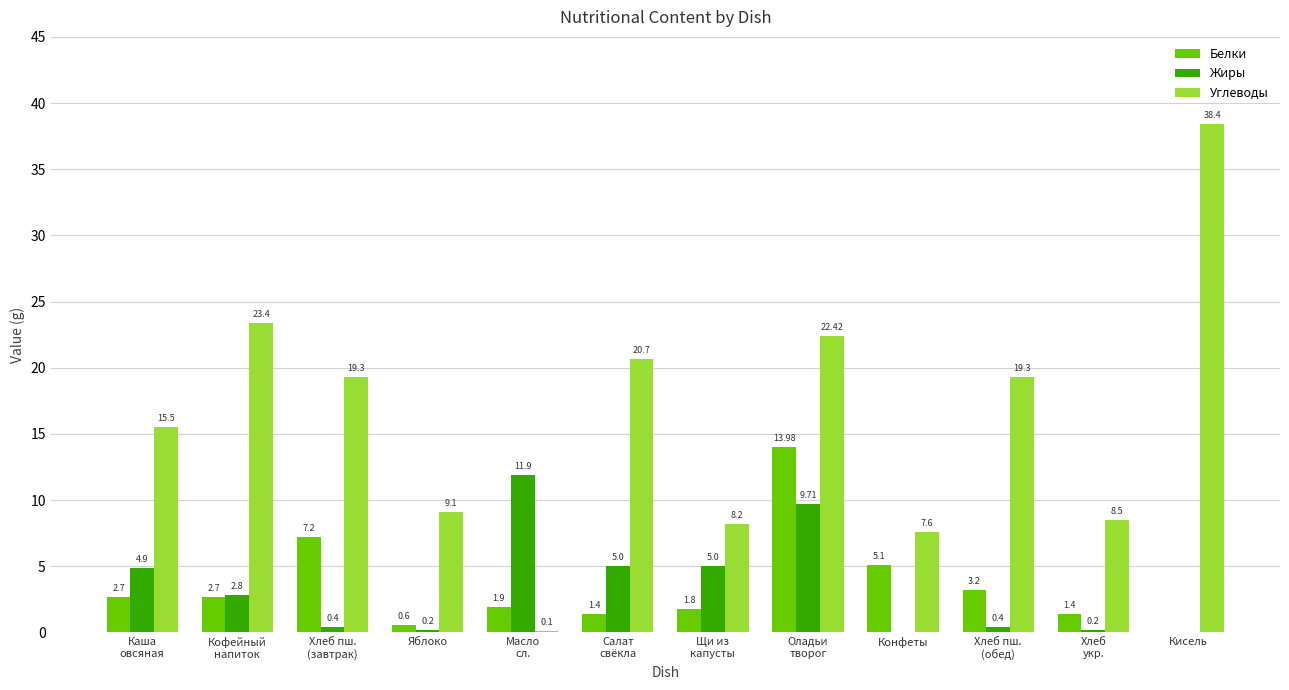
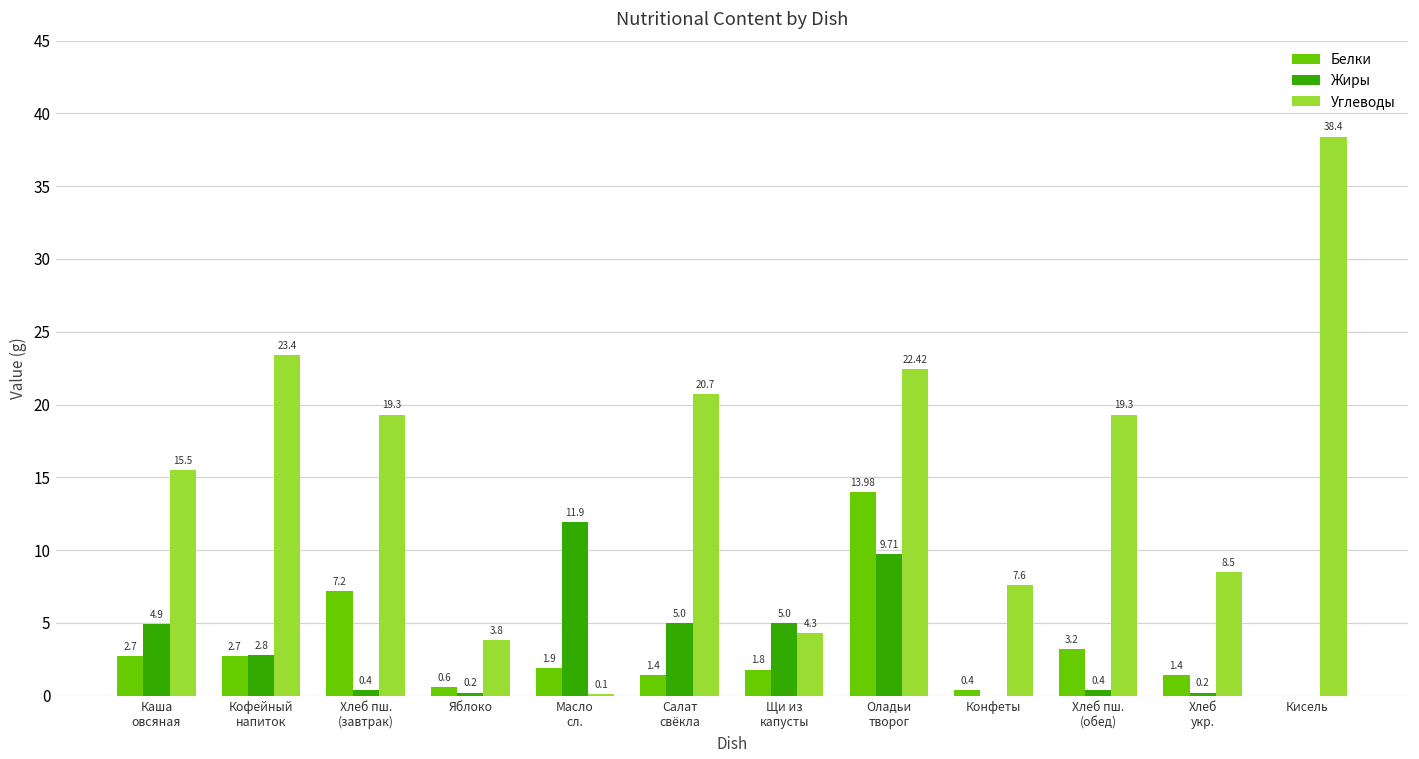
Углеводы, Яблоко: 9.1 -> 3.8
Углеводы, Щи из капусты: 8.2 -> 4.3
Белки, Конфеты: 5.1 -> 0.4
